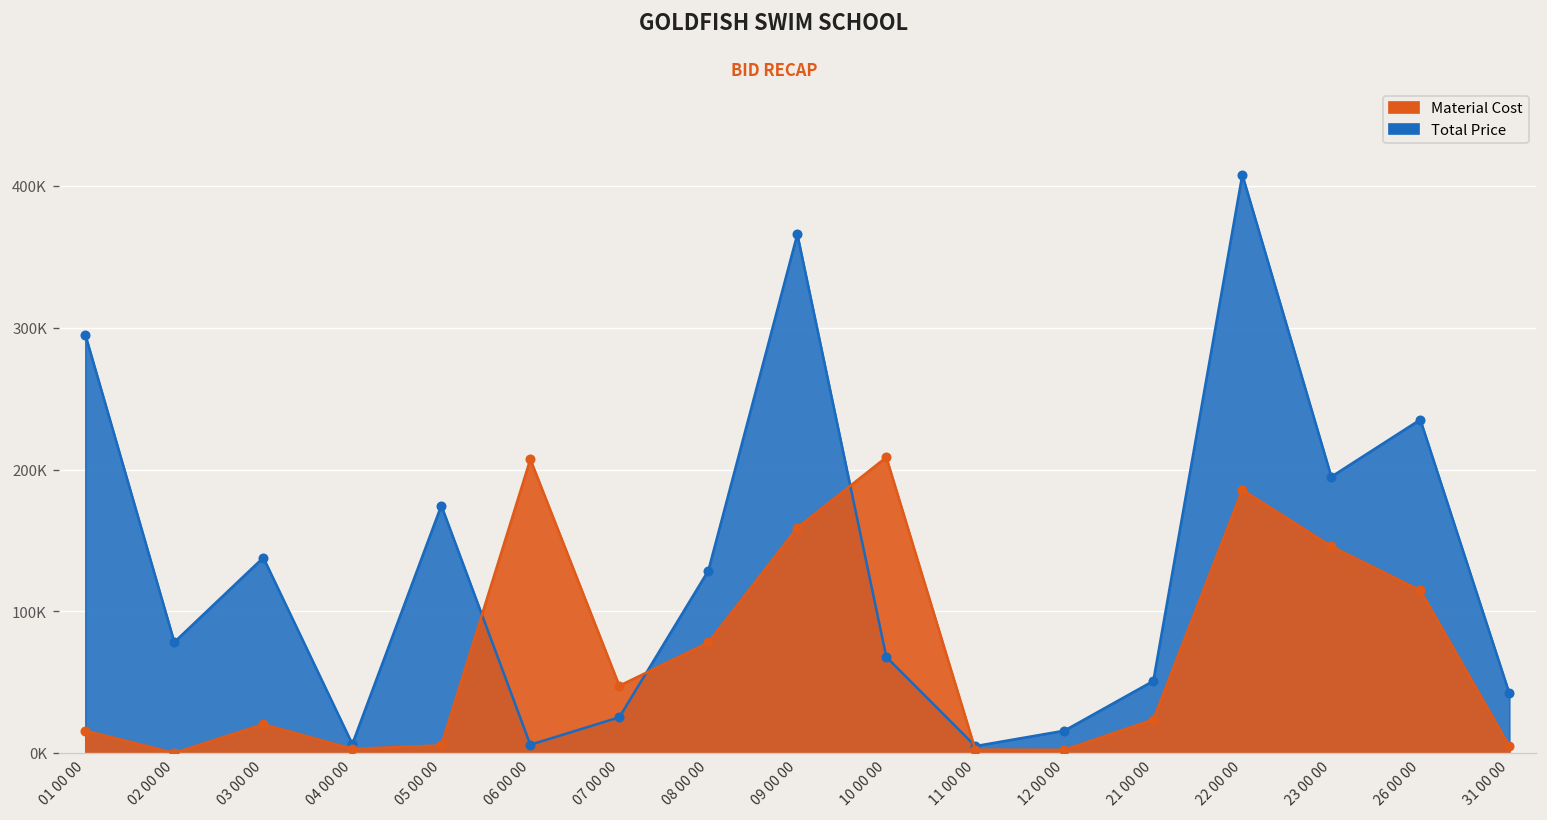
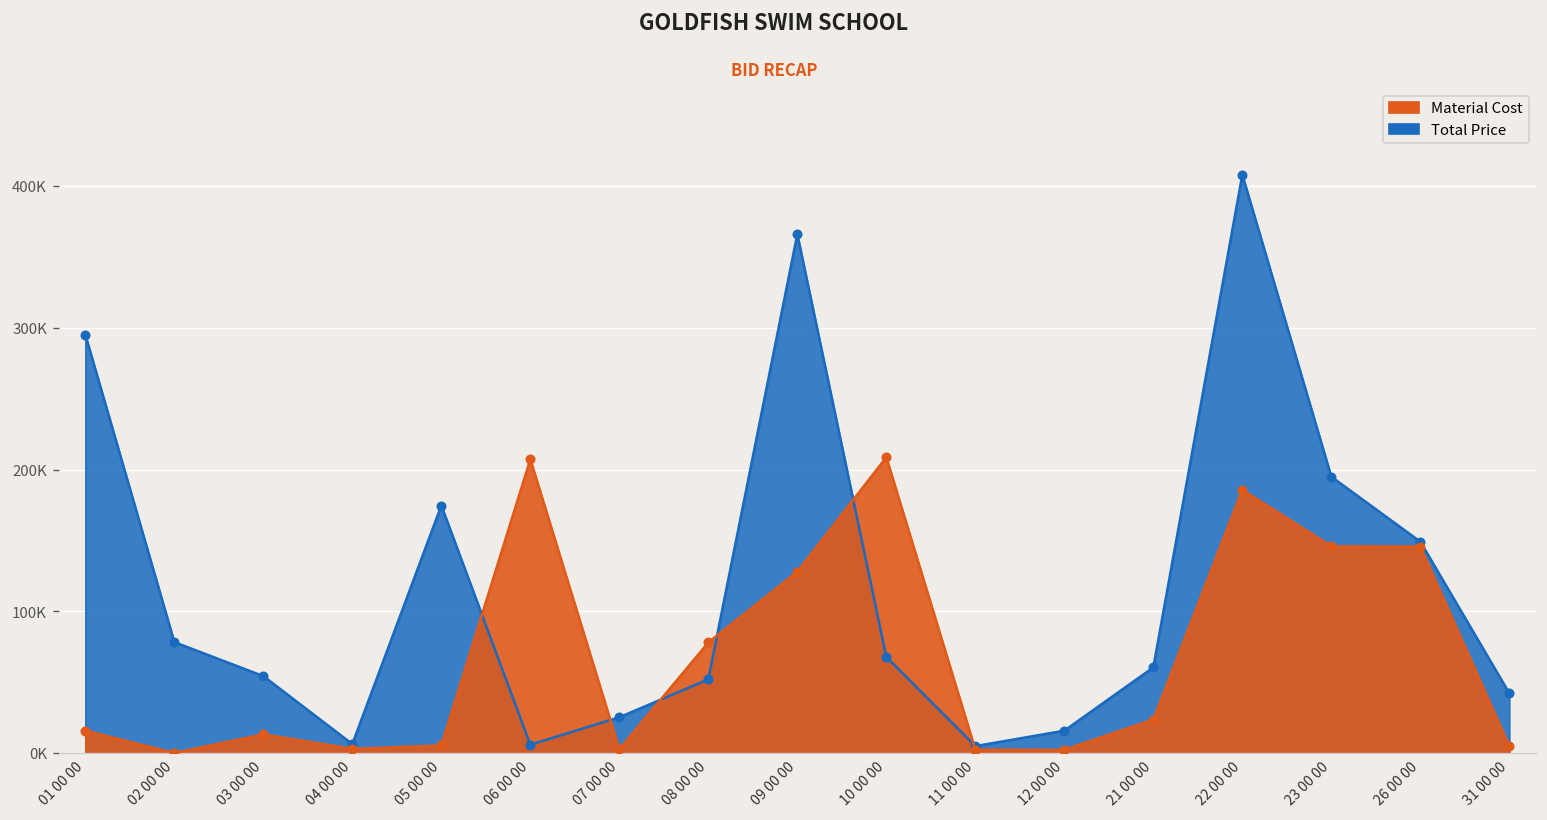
Total Price, 03 00 00: 138000 -> 54000
Material Cost, 03 00 00: 20000 -> 13000
Material Cost, 07 00 00: 47000 -> 3000
Total Price, 08 00 00: 129000 -> 52000
Material Cost, 09 00 00: 159000 -> 128000
Total Price, 21 00 00: 51000 -> 60000
Total Price, 26 00 00: 235000 -> 149000
Material Cost, 26 00 00: 115000 -> 146000
